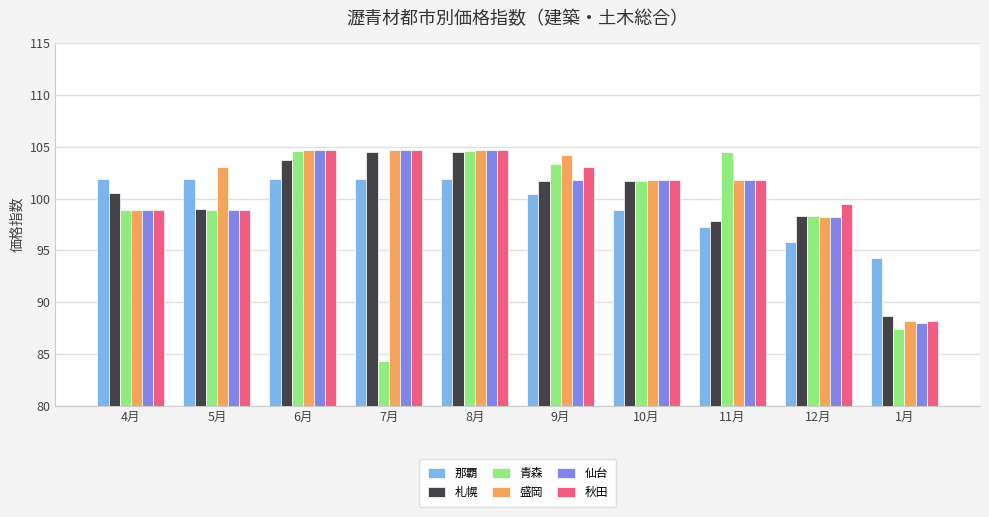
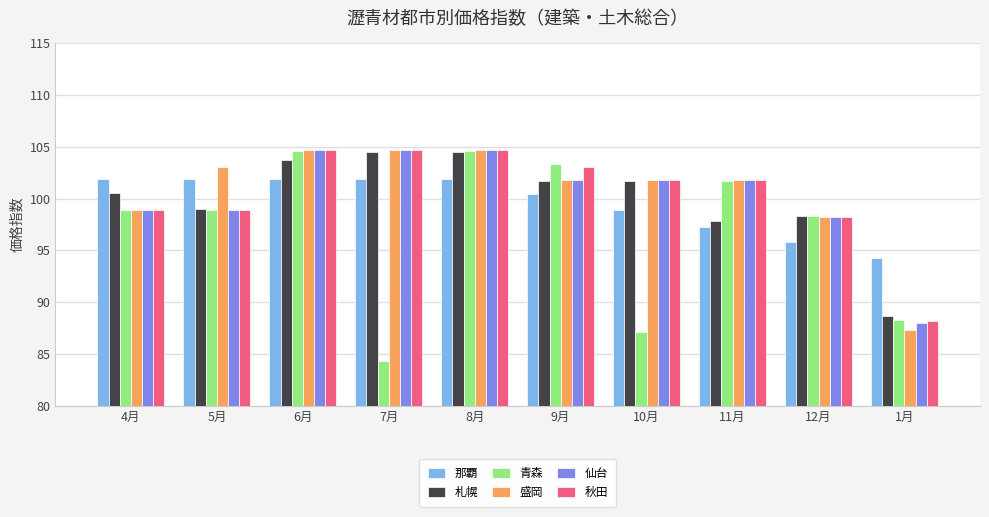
盛岡, 9月: 104.2 -> 101.8
青森, 10月: 101.7 -> 87.1
青森, 11月: 104.5 -> 101.7
秋田, 12月: 99.5 -> 98.2
青森, 1月: 87.4 -> 88.3
盛岡, 1月: 88.2 -> 87.3
